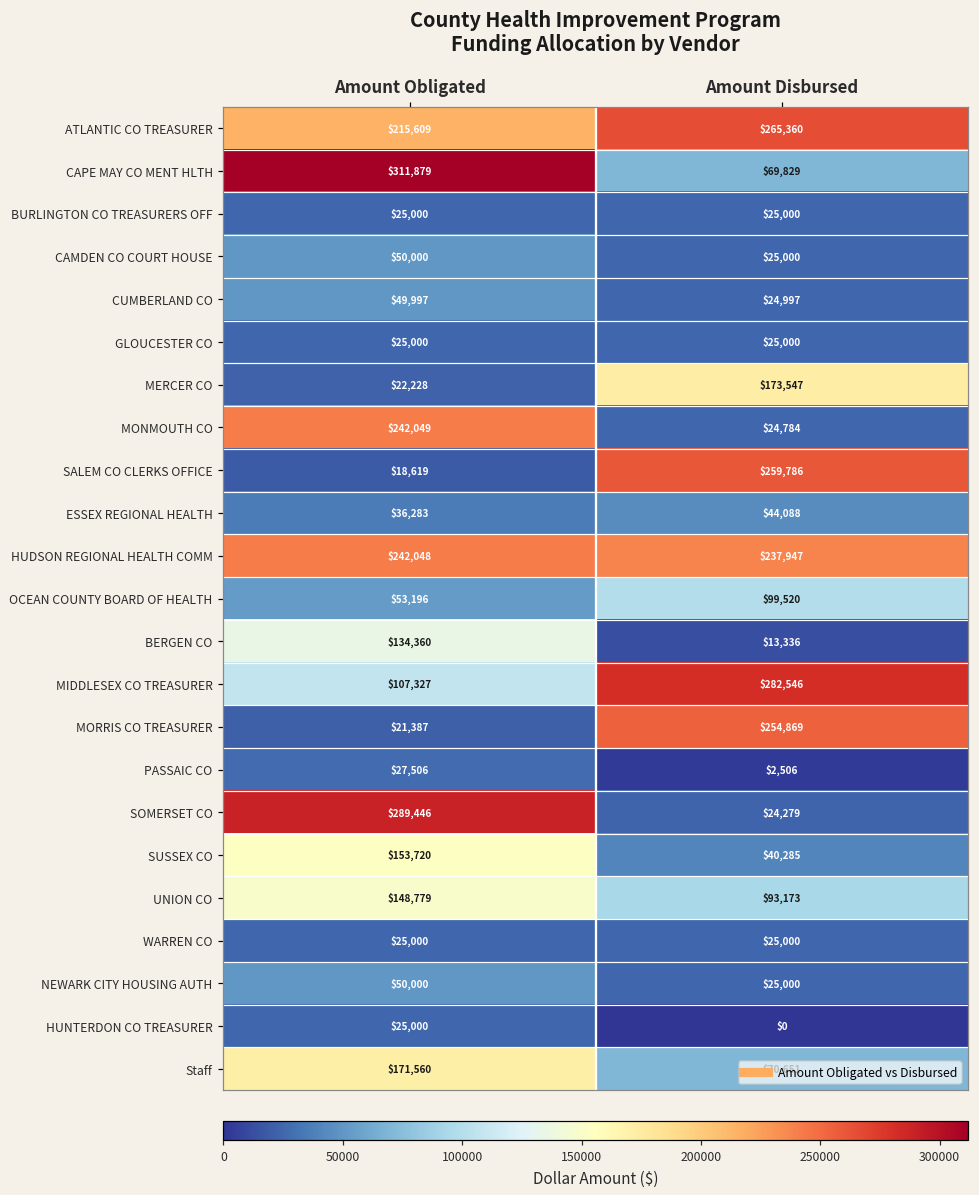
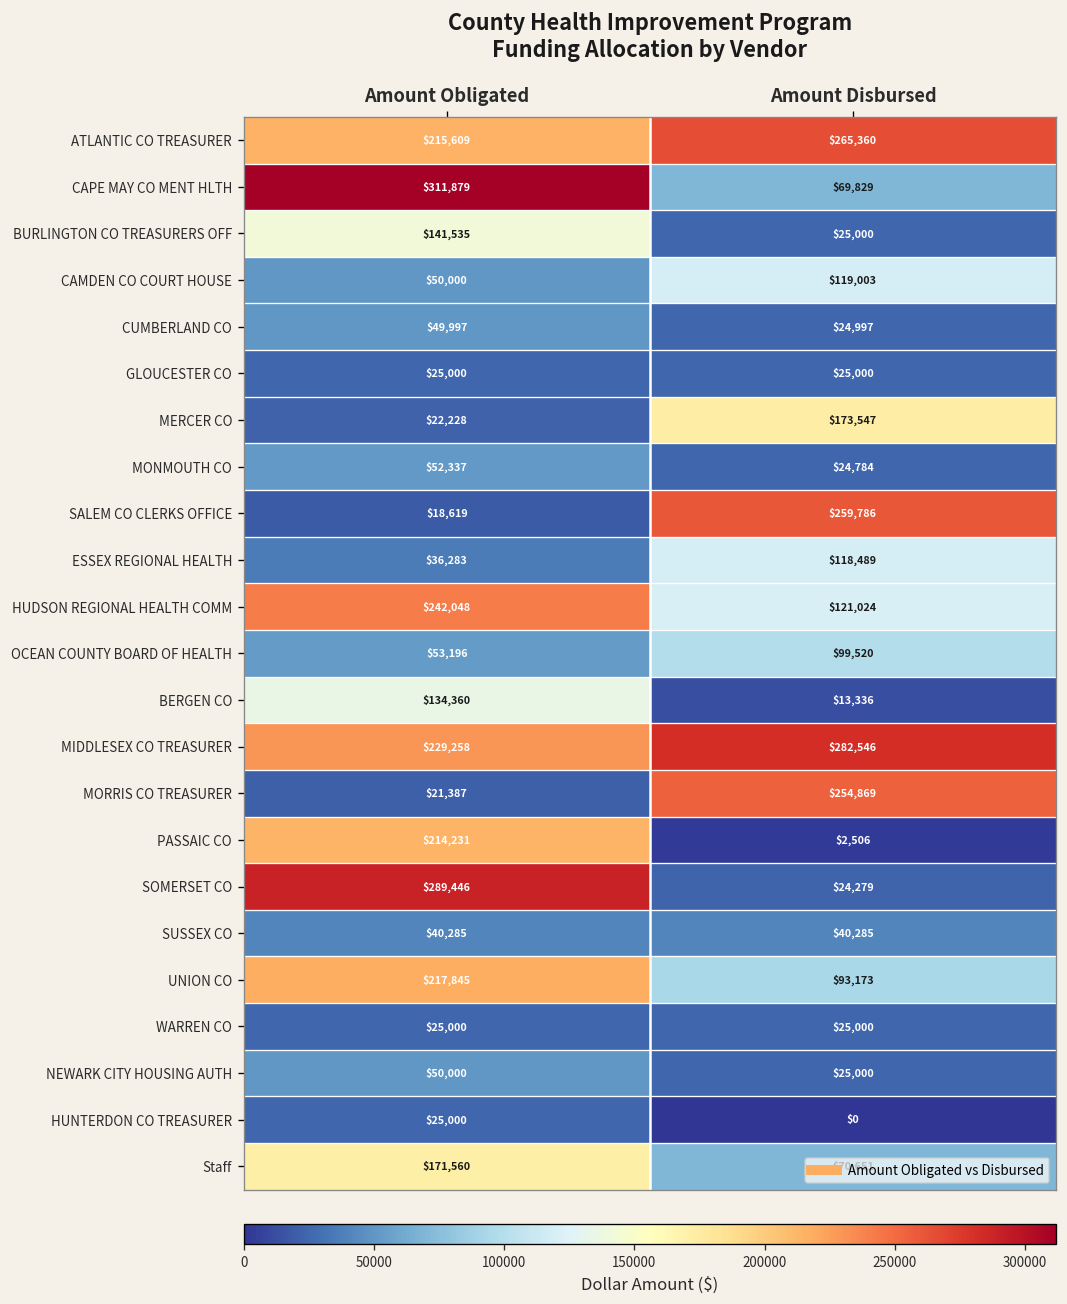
BURLINGTON CO TREASURERS OFF, Amount Obligated: $25,000 -> $141,535
CAMDEN CO COURT HOUSE, Amount Disbursed: $25,000 -> $119,003
MONMOUTH CO, Amount Obligated: $242,049 -> $52,337
ESSEX REGIONAL HEALTH, Amount Disbursed: $44,088 -> $118,489
HUDSON REGIONAL HEALTH COMM, Amount Disbursed: $237,947 -> $121,024
MIDDLESEX CO TREASURER, Amount Obligated: $107,327 -> $229,258
PASSAIC CO, Amount Obligated: $27,506 -> $214,231
SUSSEX CO, Amount Obligated: $153,720 -> $40,285
UNION CO, Amount Obligated: $148,779 -> $217,845
